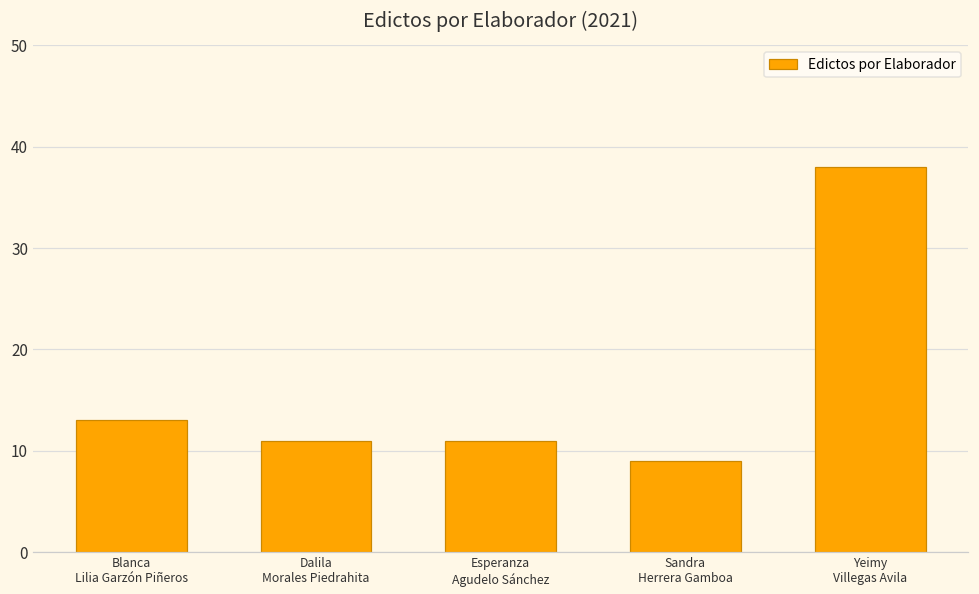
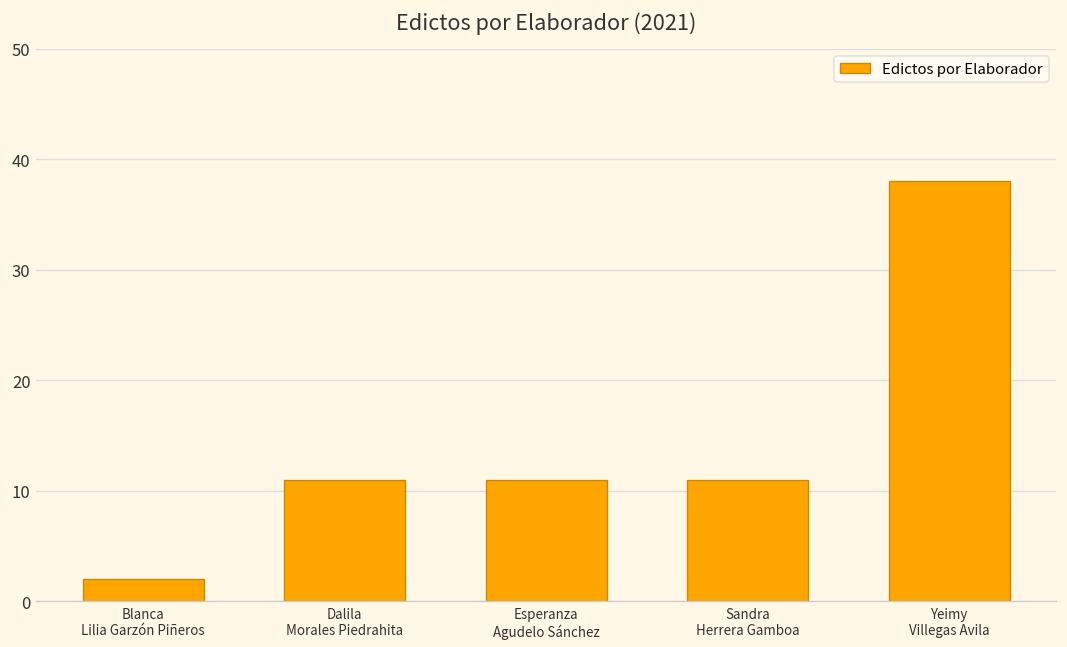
Blanca Lilia Garzón Piñeros: 13 -> 2
Sandra Herrera Gamboa: 9 -> 11
